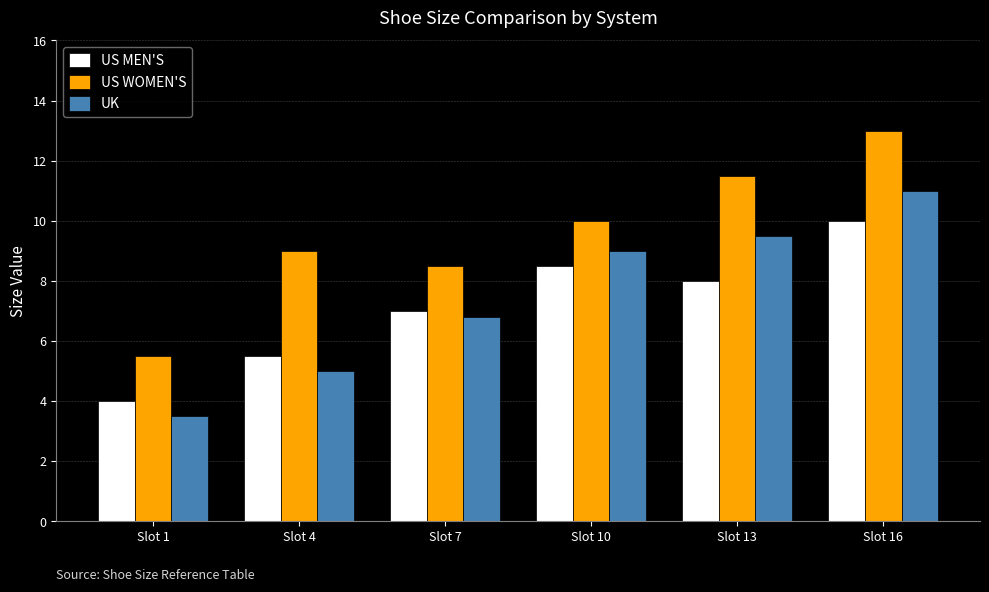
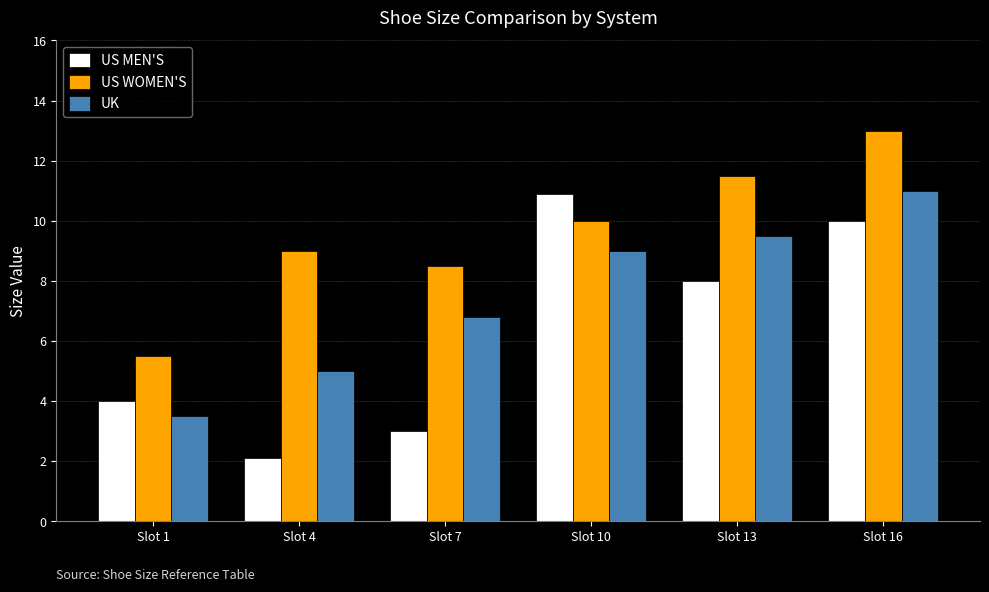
US MEN'S, Slot 4: 5.5 -> 2.1
US MEN'S, Slot 7: 7 -> 3
US MEN'S, Slot 10: 8.5 -> 10.9
